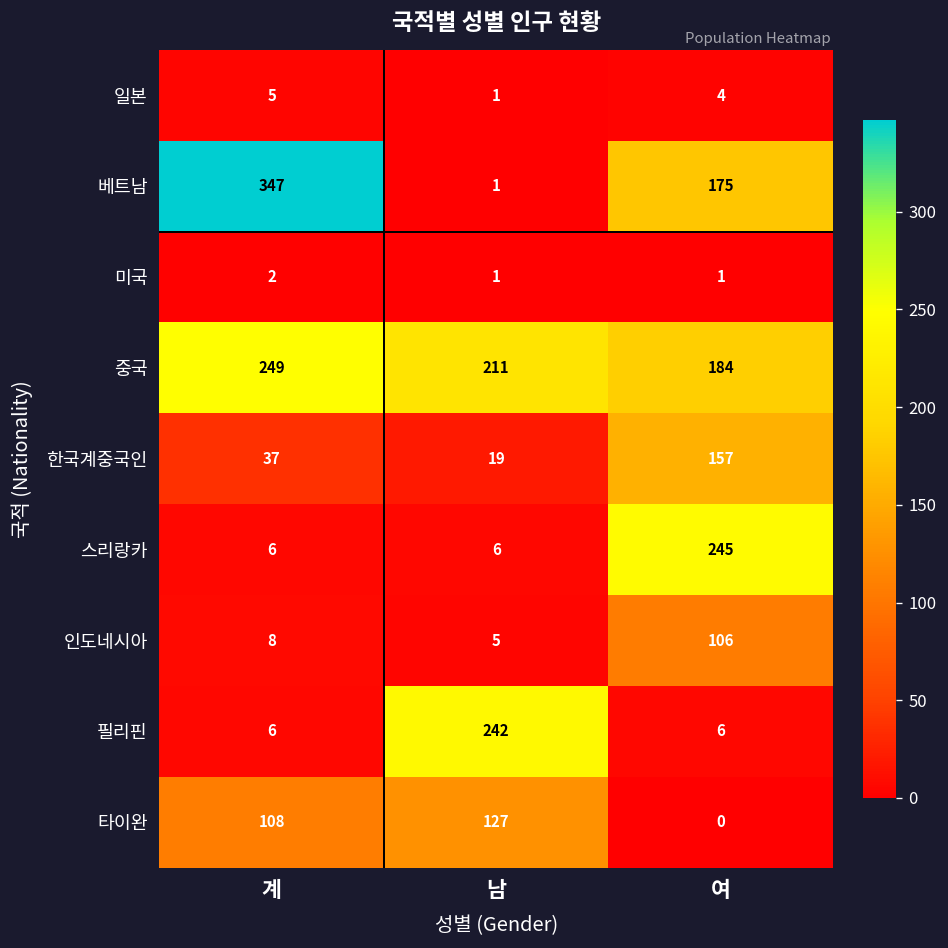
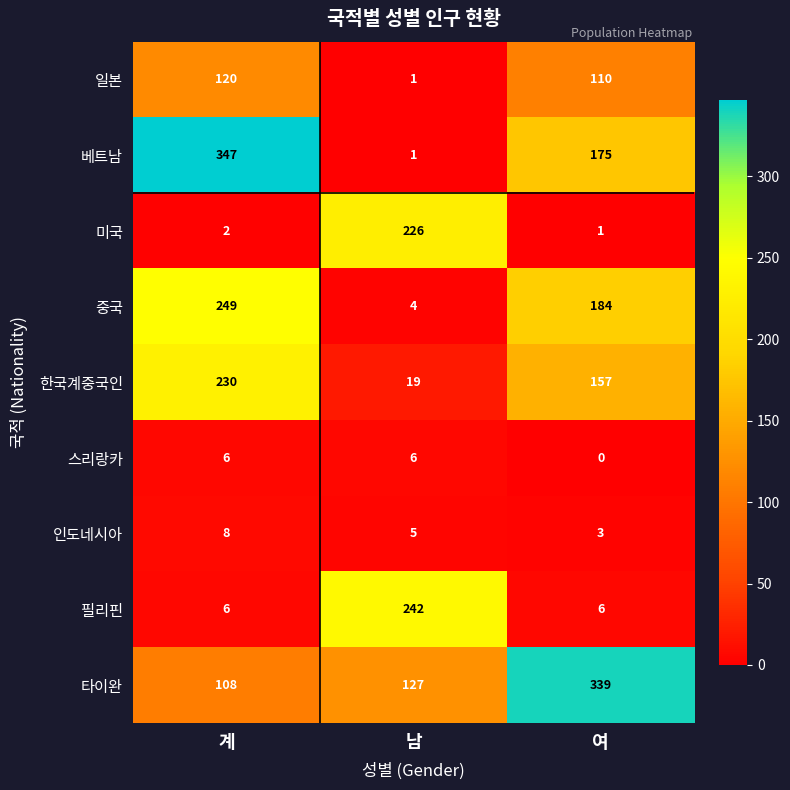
일본, 계: 5 -> 120
일본, 여: 4 -> 110
미국, 남: 1 -> 226
중국, 남: 211 -> 4
한국계중국인, 계: 37 -> 230
스리랑카, 여: 245 -> 0
인도네시아, 여: 106 -> 3
타이완, 여: 0 -> 339
